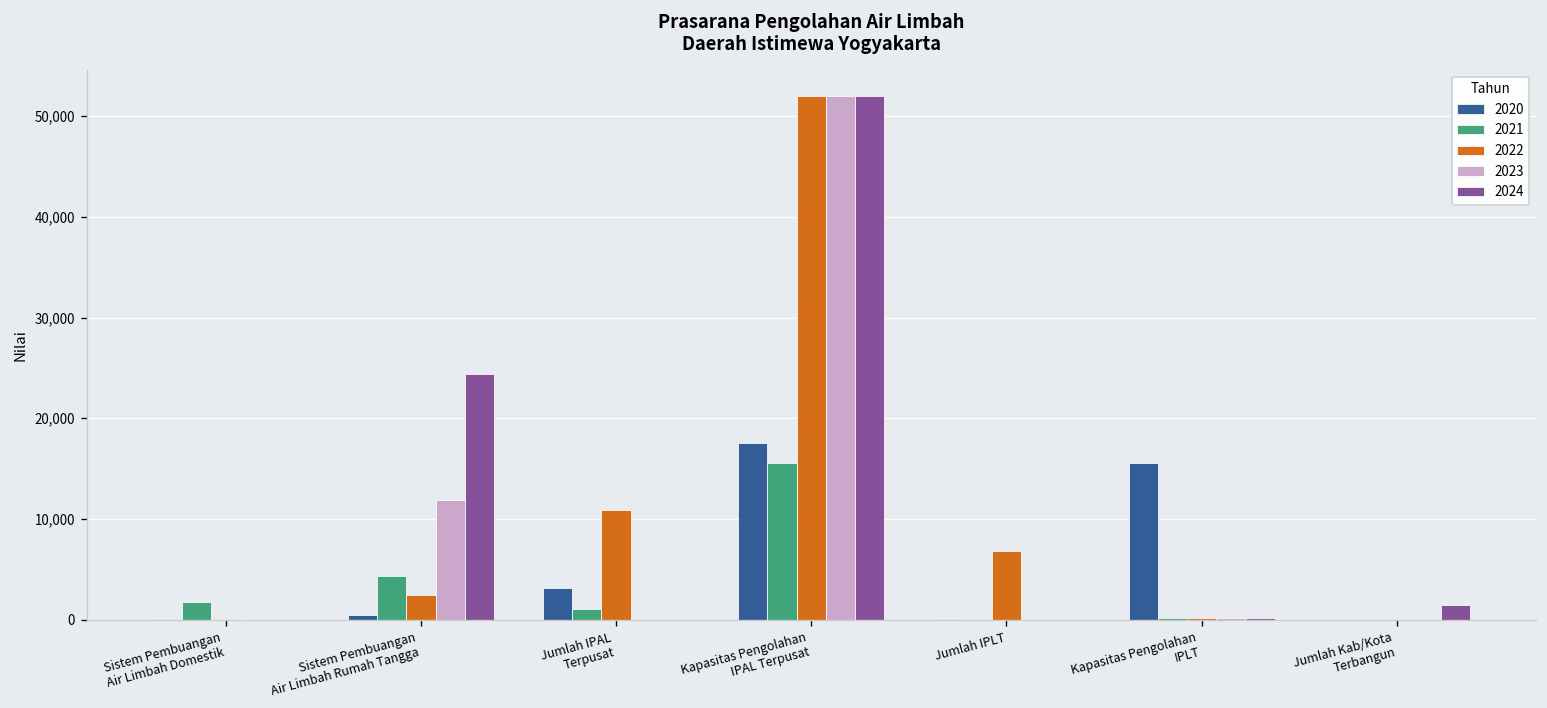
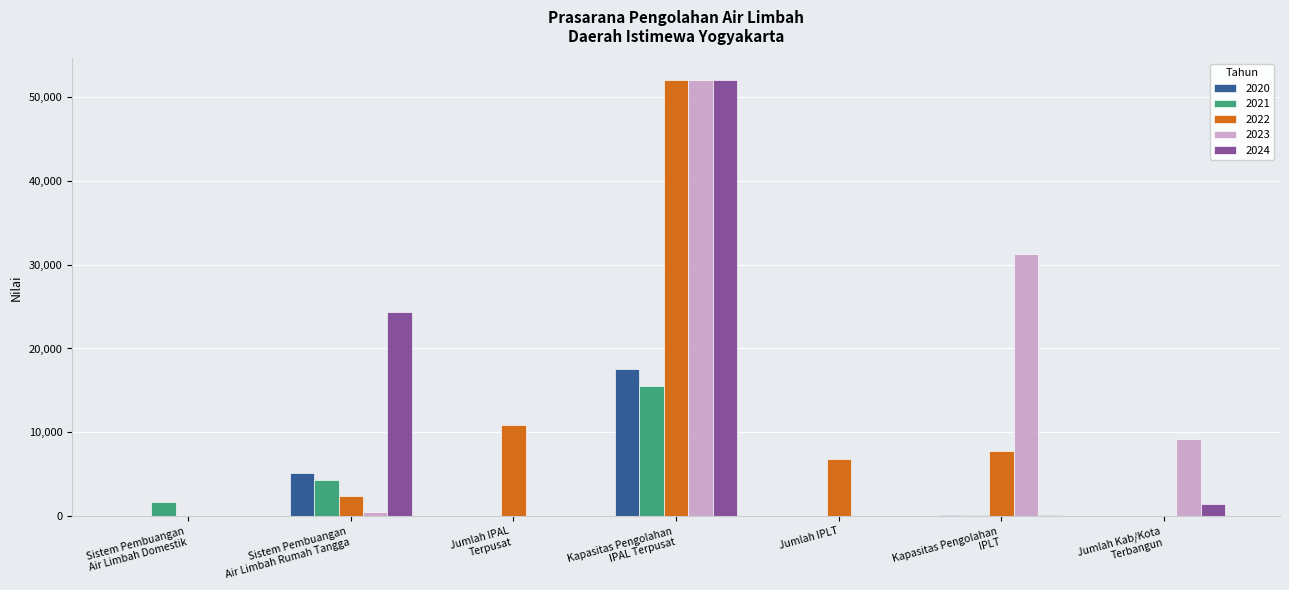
2020, Sistem Pembuangan Air Limbah Rumah Tangga: 0 -> 5,000
2023, Sistem Pembuangan Air Limbah Rumah Tangga: 12,000 -> 1,000
2020, Jumlah IPAL Terpusat: 3,000 -> 0
2021, Jumlah IPAL Terpusat: 1,000 -> 0
2020, Kapasitas Pengolahan IPLT: 16,000 -> 0
2022, Kapasitas Pengolahan IPLT: 0 -> 8,000
2023, Kapasitas Pengolahan IPLT: 0 -> 31,000
2023, Jumlah Kab/Kota Terbangun: 0 -> 9,000
